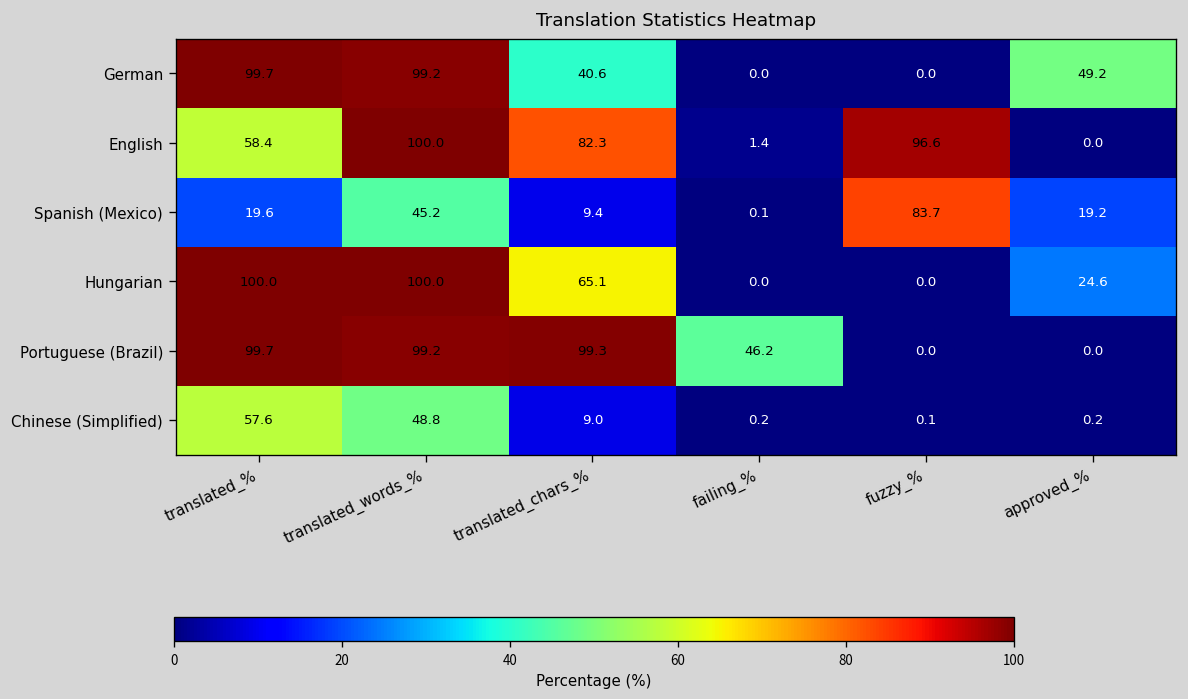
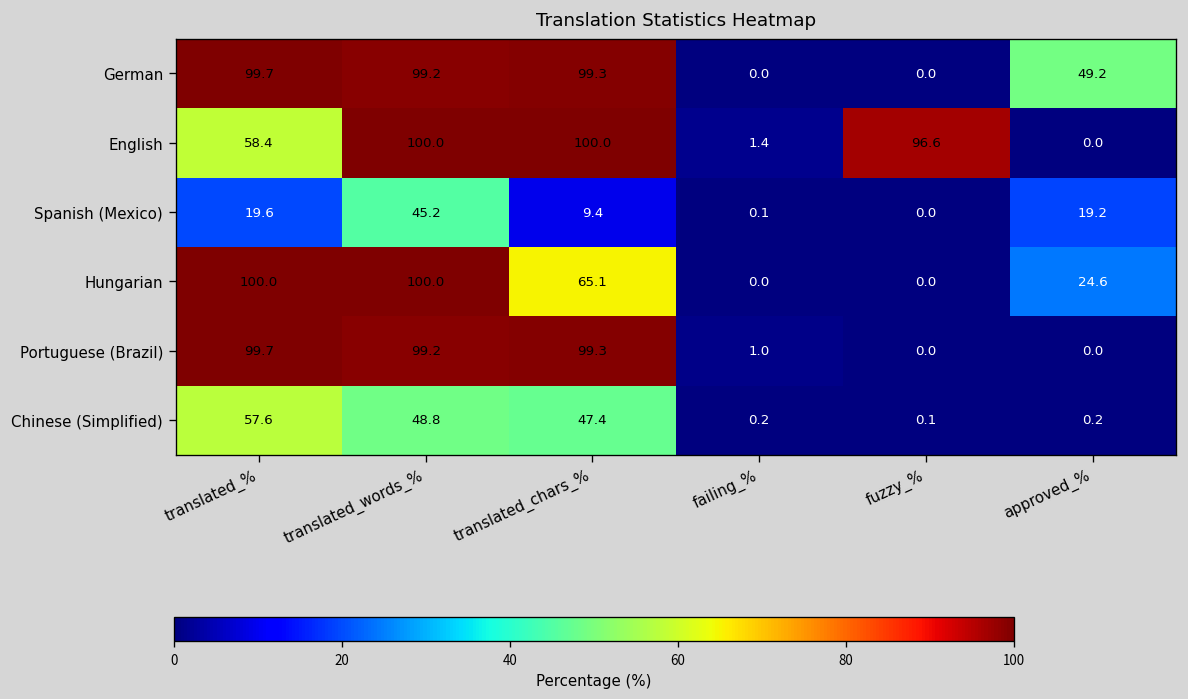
German, translated_chars_%: 40.6 -> 99.3
English, translated_chars_%: 82.3 -> 100.0
Spanish (Mexico), fuzzy_%: 83.7 -> 0.0
Portuguese (Brazil), failing_%: 46.2 -> 1.0
Chinese (Simplified), translated_chars_%: 9.0 -> 47.4
